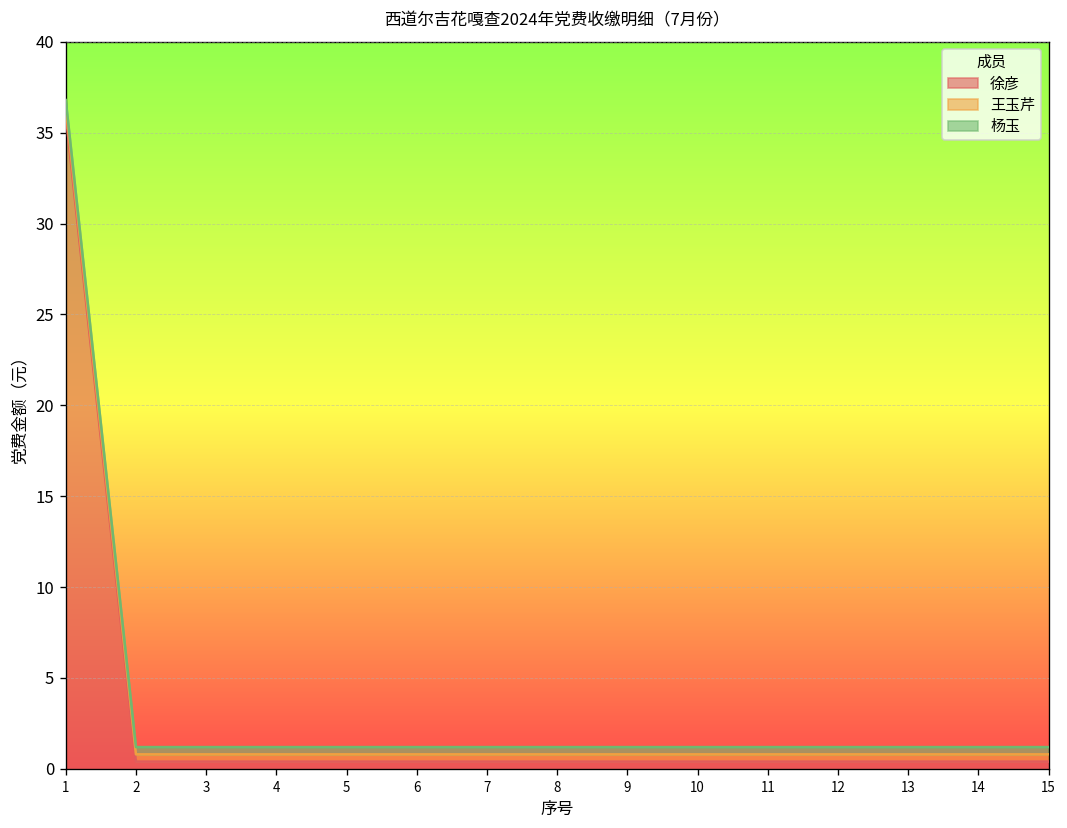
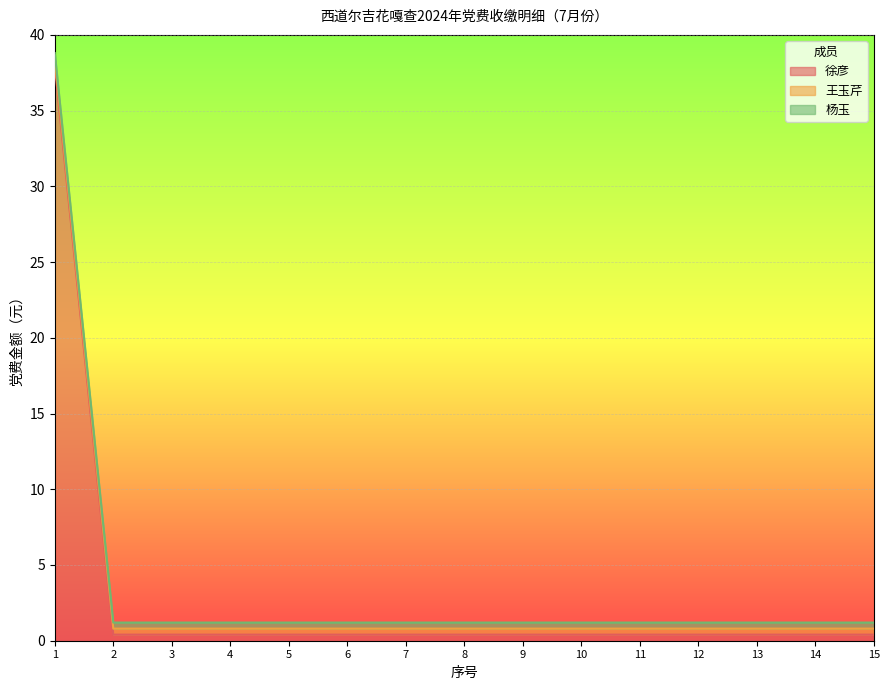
徐彦, 1: 36 -> 38
